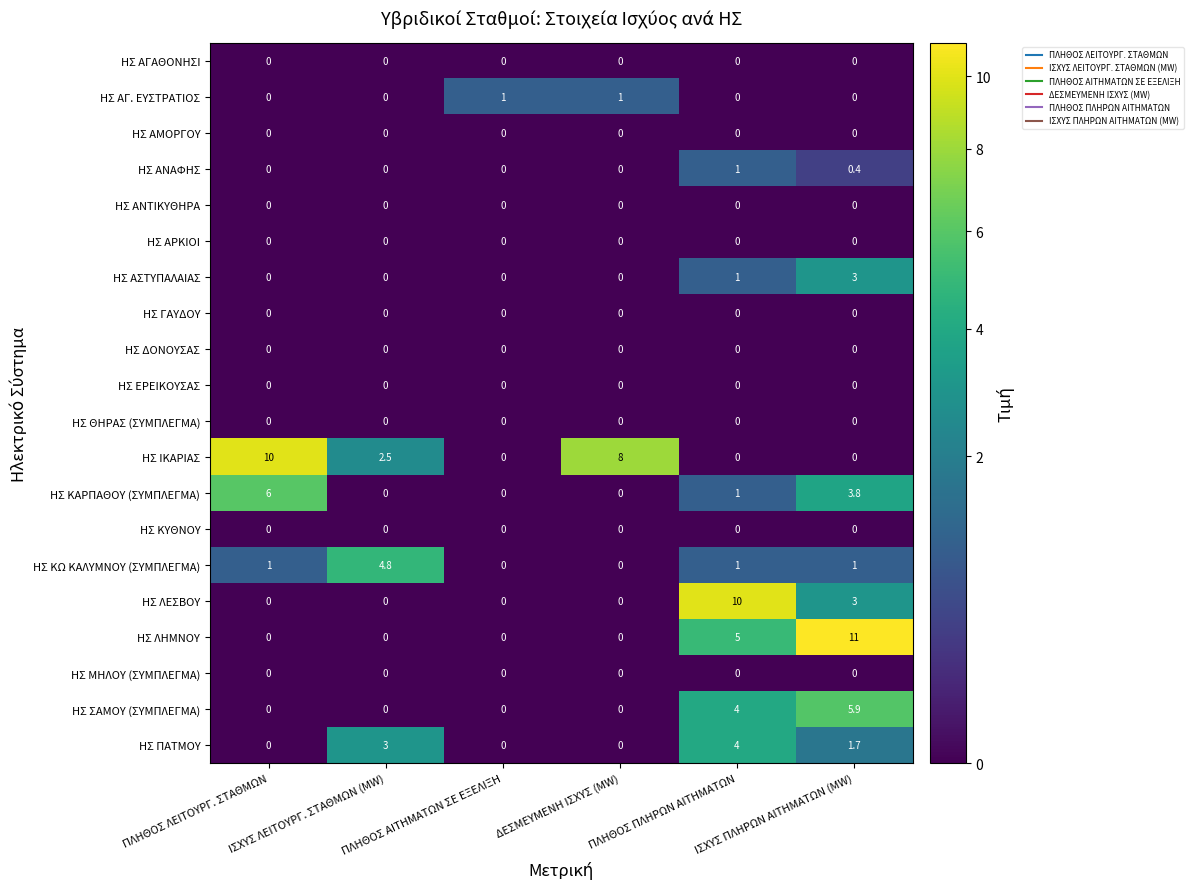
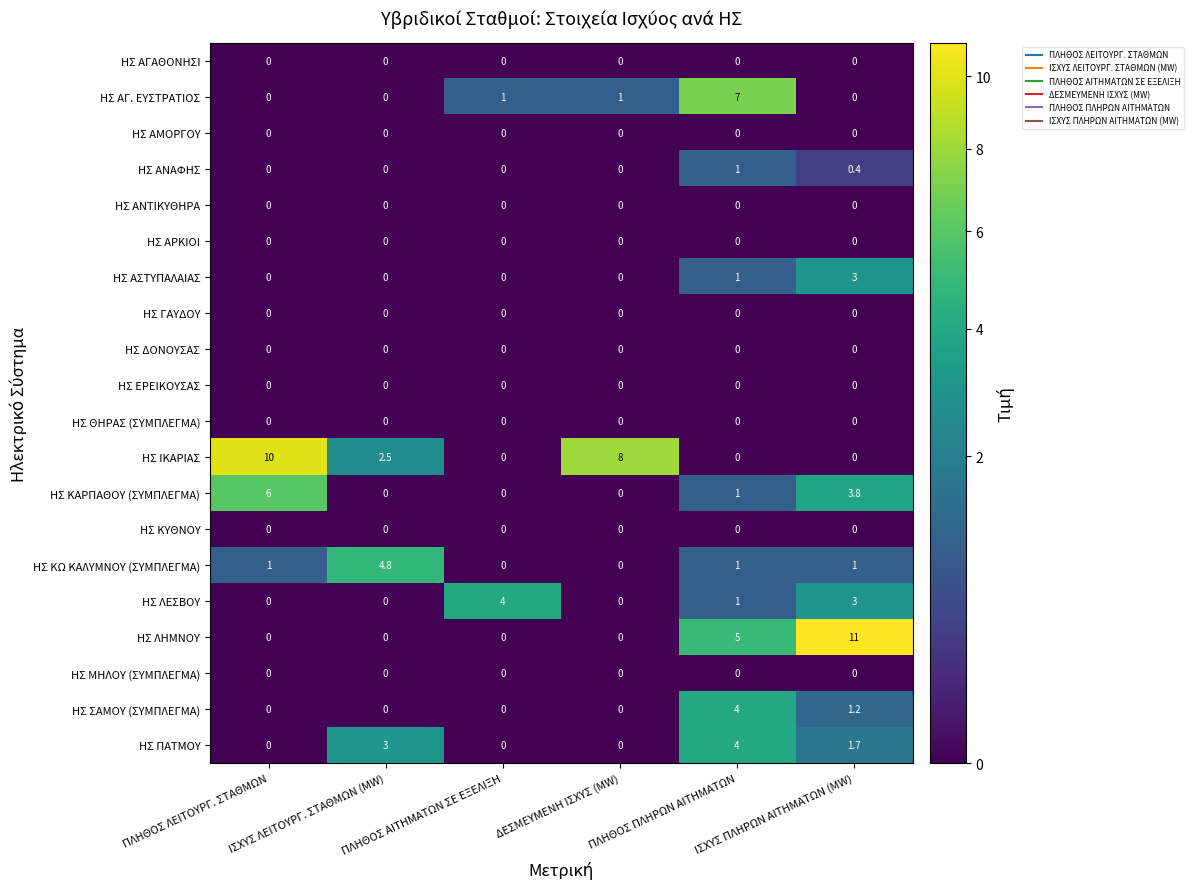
ΗΣ ΑΓ. ΕΥΣΤΡΑΤΙΟΣ, ΠΛΗΘΟΣ ΠΛΗΡΩΝ ΑΙΤΗΜΑΤΩΝ: 0 -> 7
ΗΣ ΛΕΣΒΟΥ, ΠΛΗΘΟΣ ΑΙΤΗΜΑΤΩΝ ΣΕ ΕΞΕΛΙΞΗ: 0 -> 4
ΗΣ ΛΕΣΒΟΥ, ΠΛΗΘΟΣ ΠΛΗΡΩΝ ΑΙΤΗΜΑΤΩΝ: 10 -> 1
ΗΣ ΣΑΜΟΥ (ΣΥΜΠΛΕΓΜΑ), ΙΣΧΥΣ ΠΛΗΡΩΝ ΑΙΤΗΜΑΤΩΝ (MW): 5.9 -> 1.2
